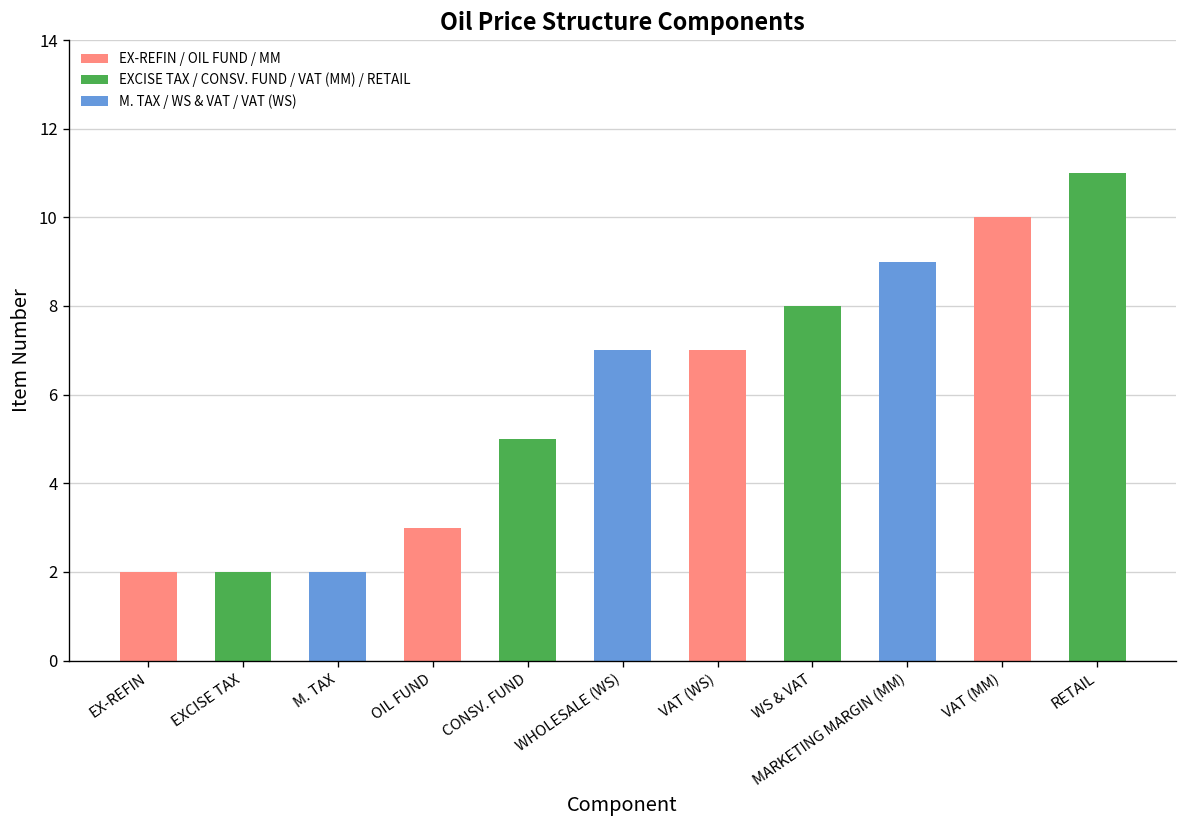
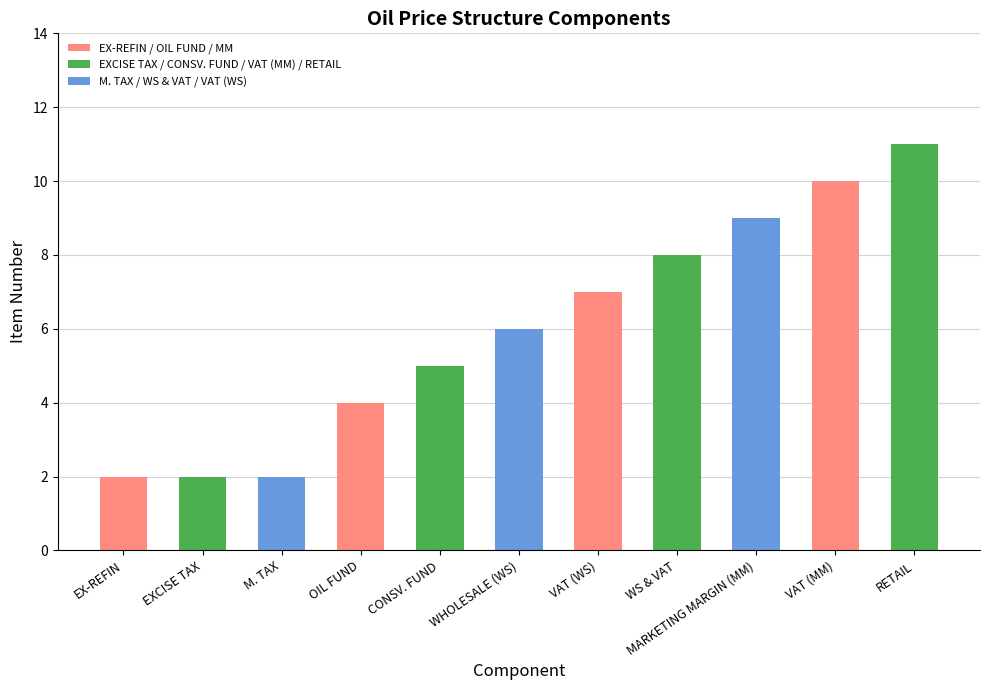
OIL FUND: 3 -> 4
WHOLESALE (WS): 7 -> 6
